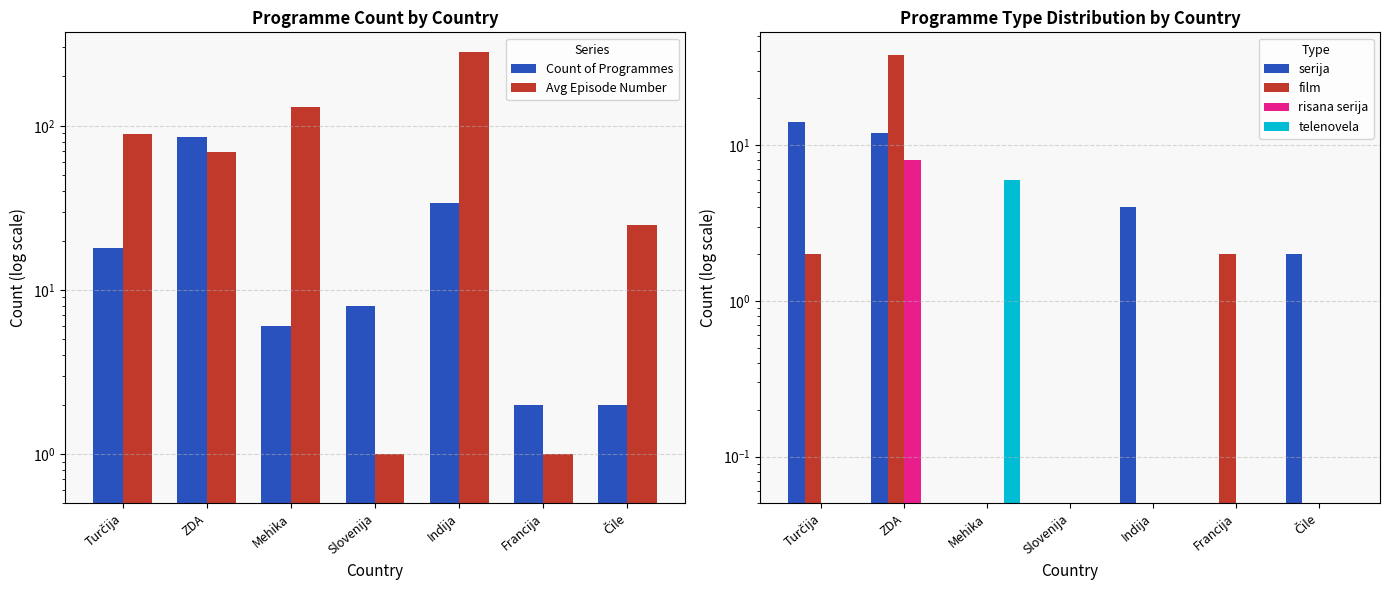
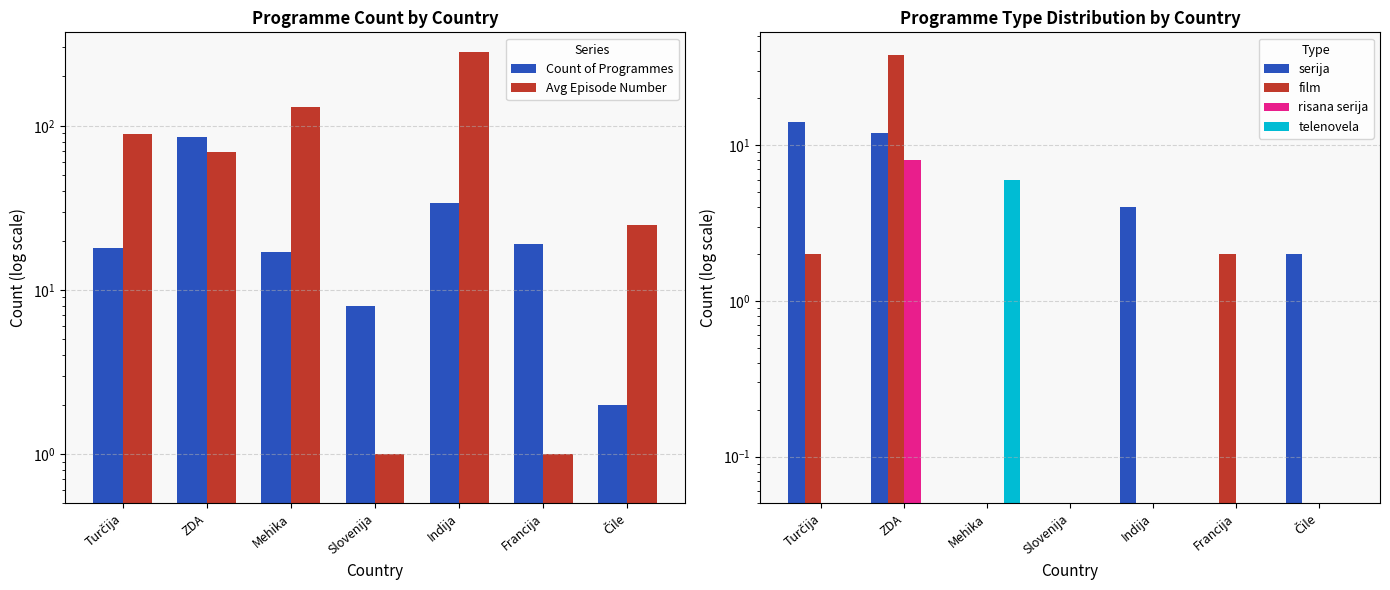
Programme Count by Country, Count of Programmes, Mehika: 6 -> 17
Programme Count by Country, Count of Programmes, Francija: 2 -> 19
